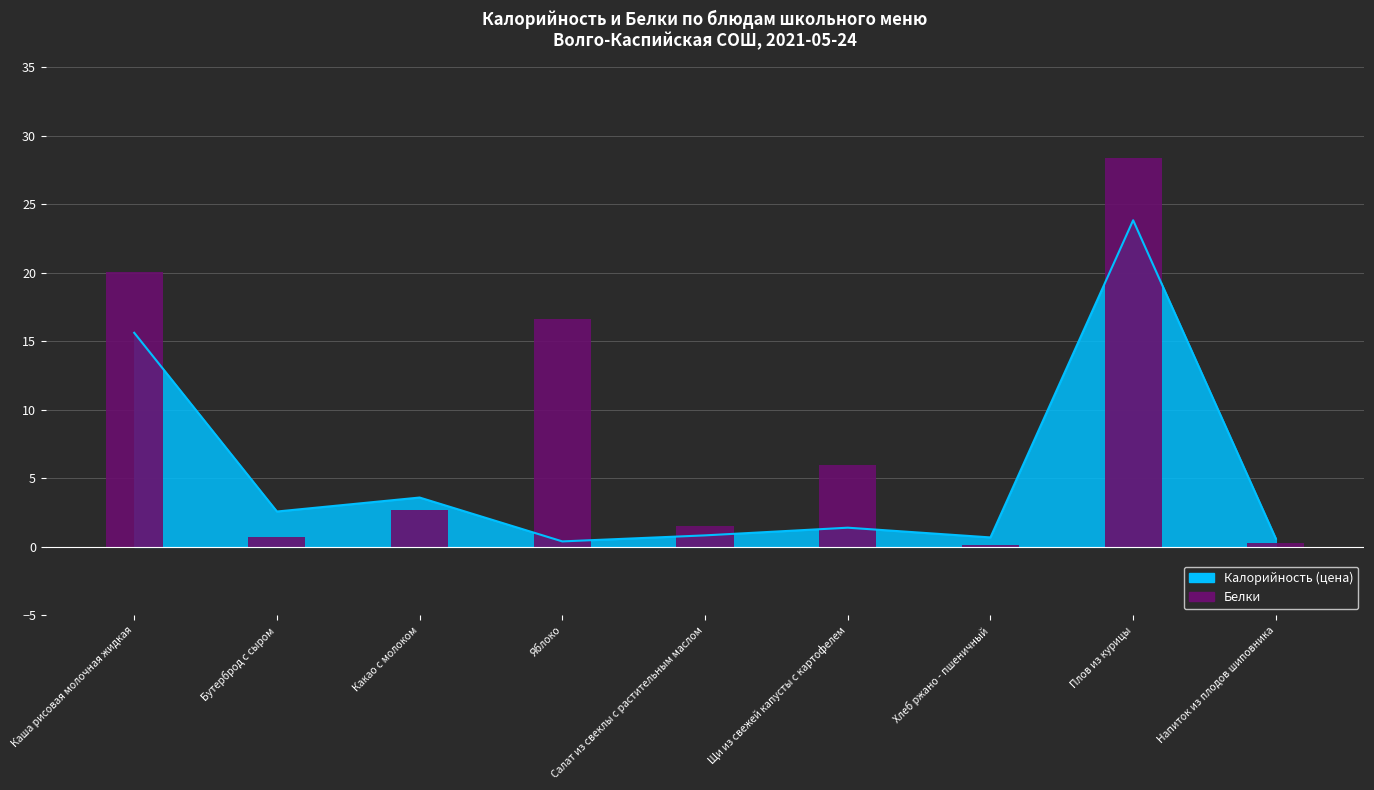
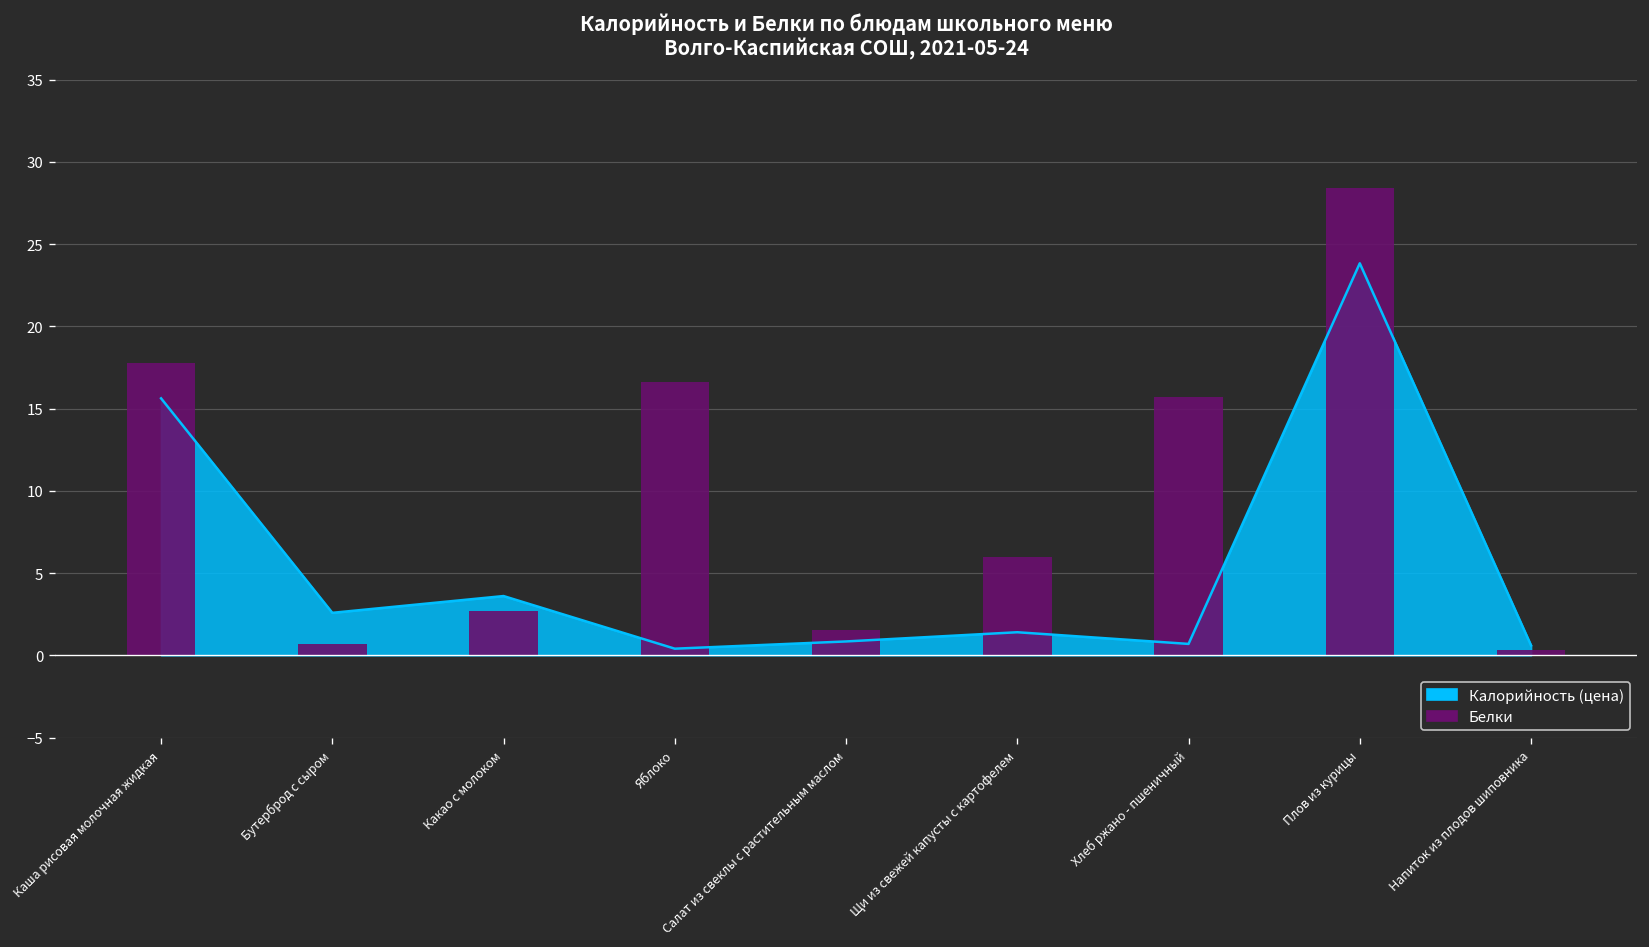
Белки, Каша рисовая молочная жидкая: 20.0 -> 17.8
Белки, Хлеб ржано - пшеничный: 0.1 -> 15.7
